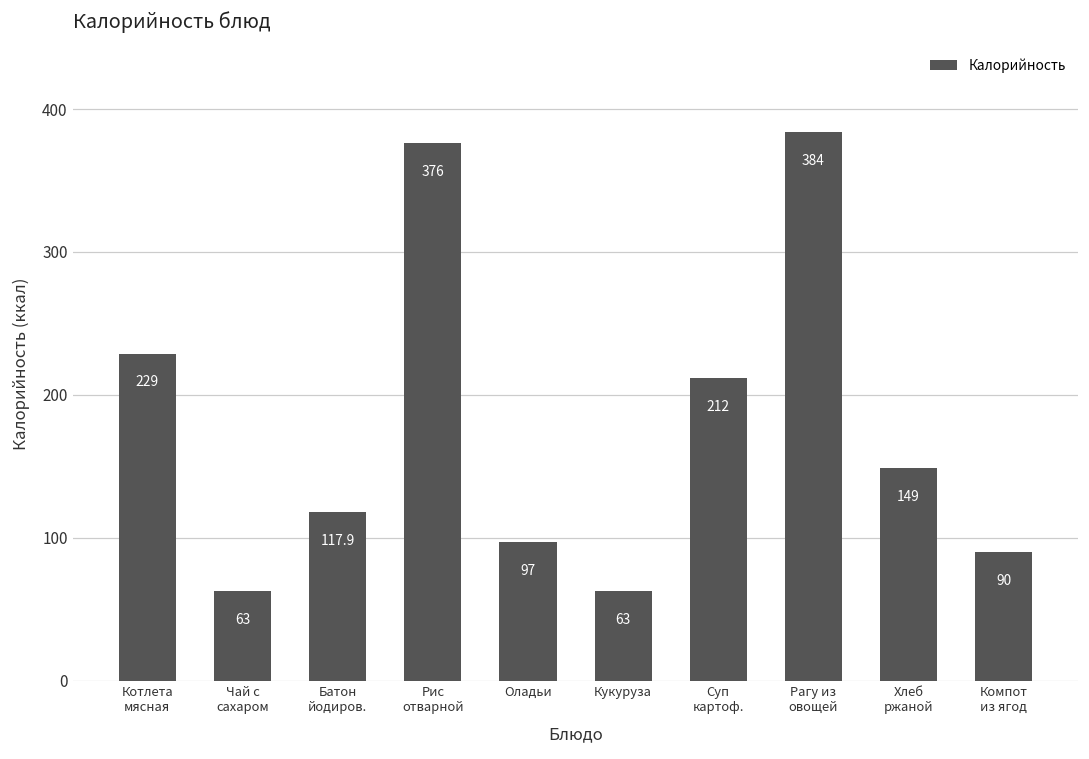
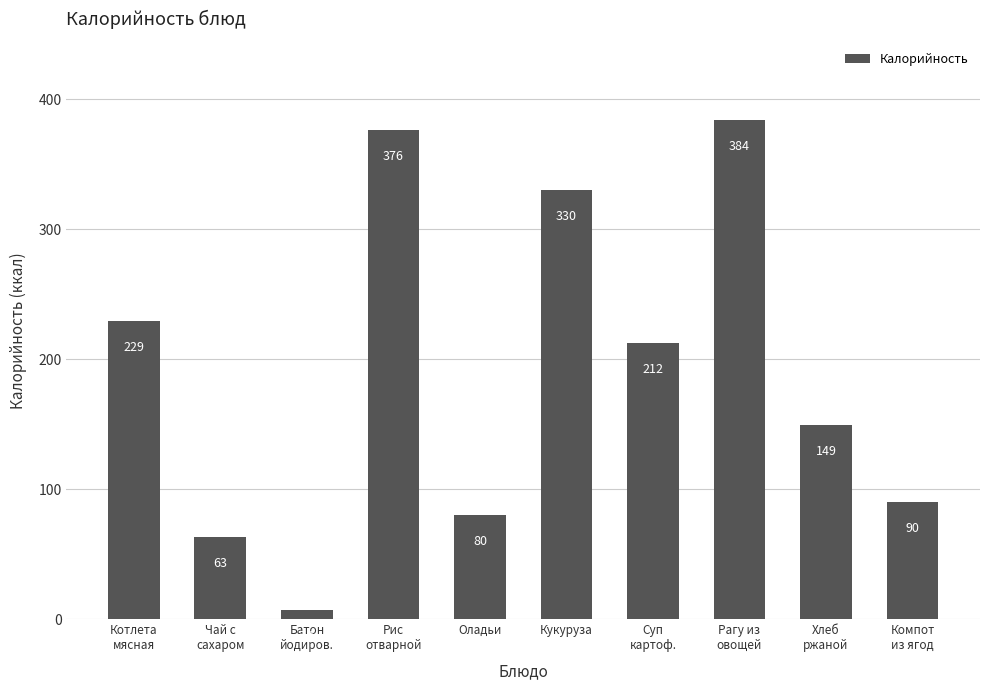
Батон йодиров.: 118 -> 7
Оладьи: 97 -> 80
Кукуруза: 63 -> 330
